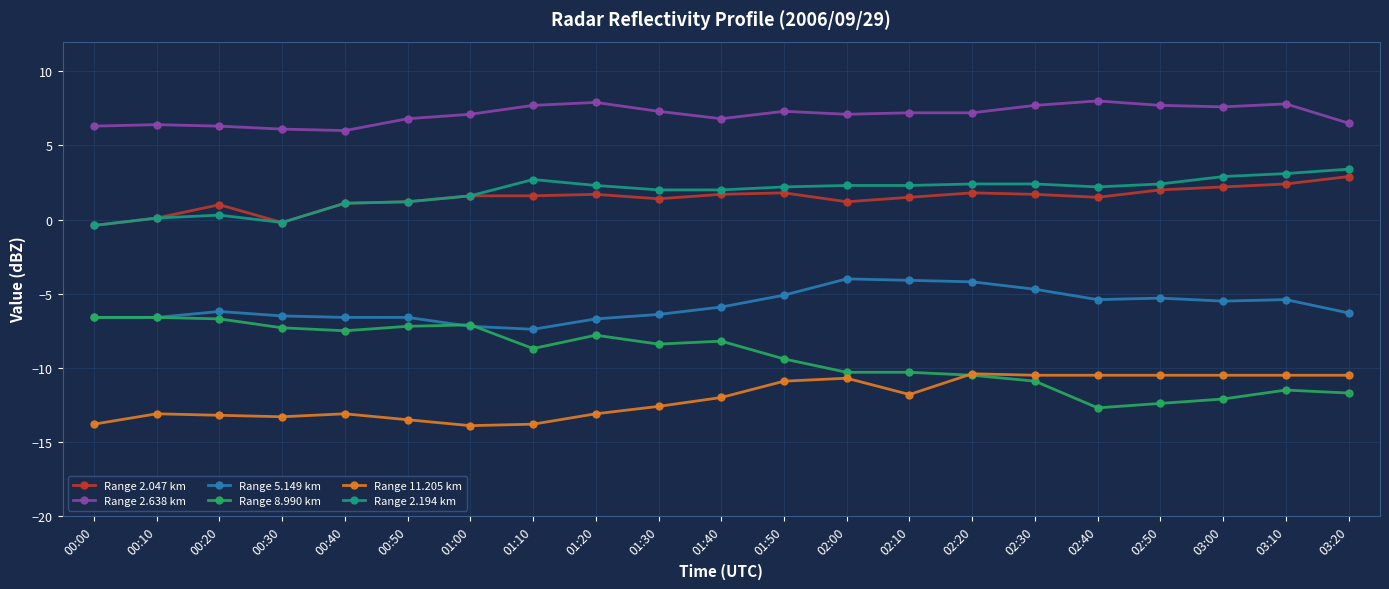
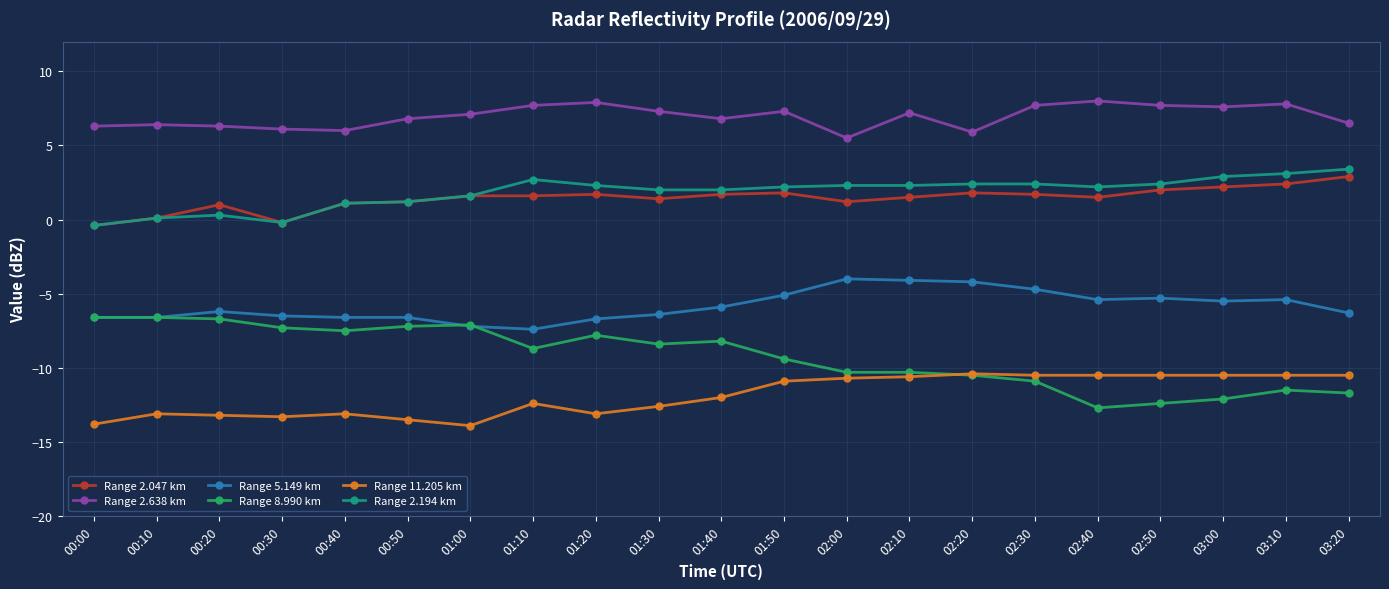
Range 11.205 km, 01:10: -13.8 -> -12.4
Range 2.638 km, 02:00: 7.1 -> 5.5
Range 11.205 km, 02:10: -11.8 -> -10.6
Range 2.638 km, 02:20: 7.2 -> 5.9
